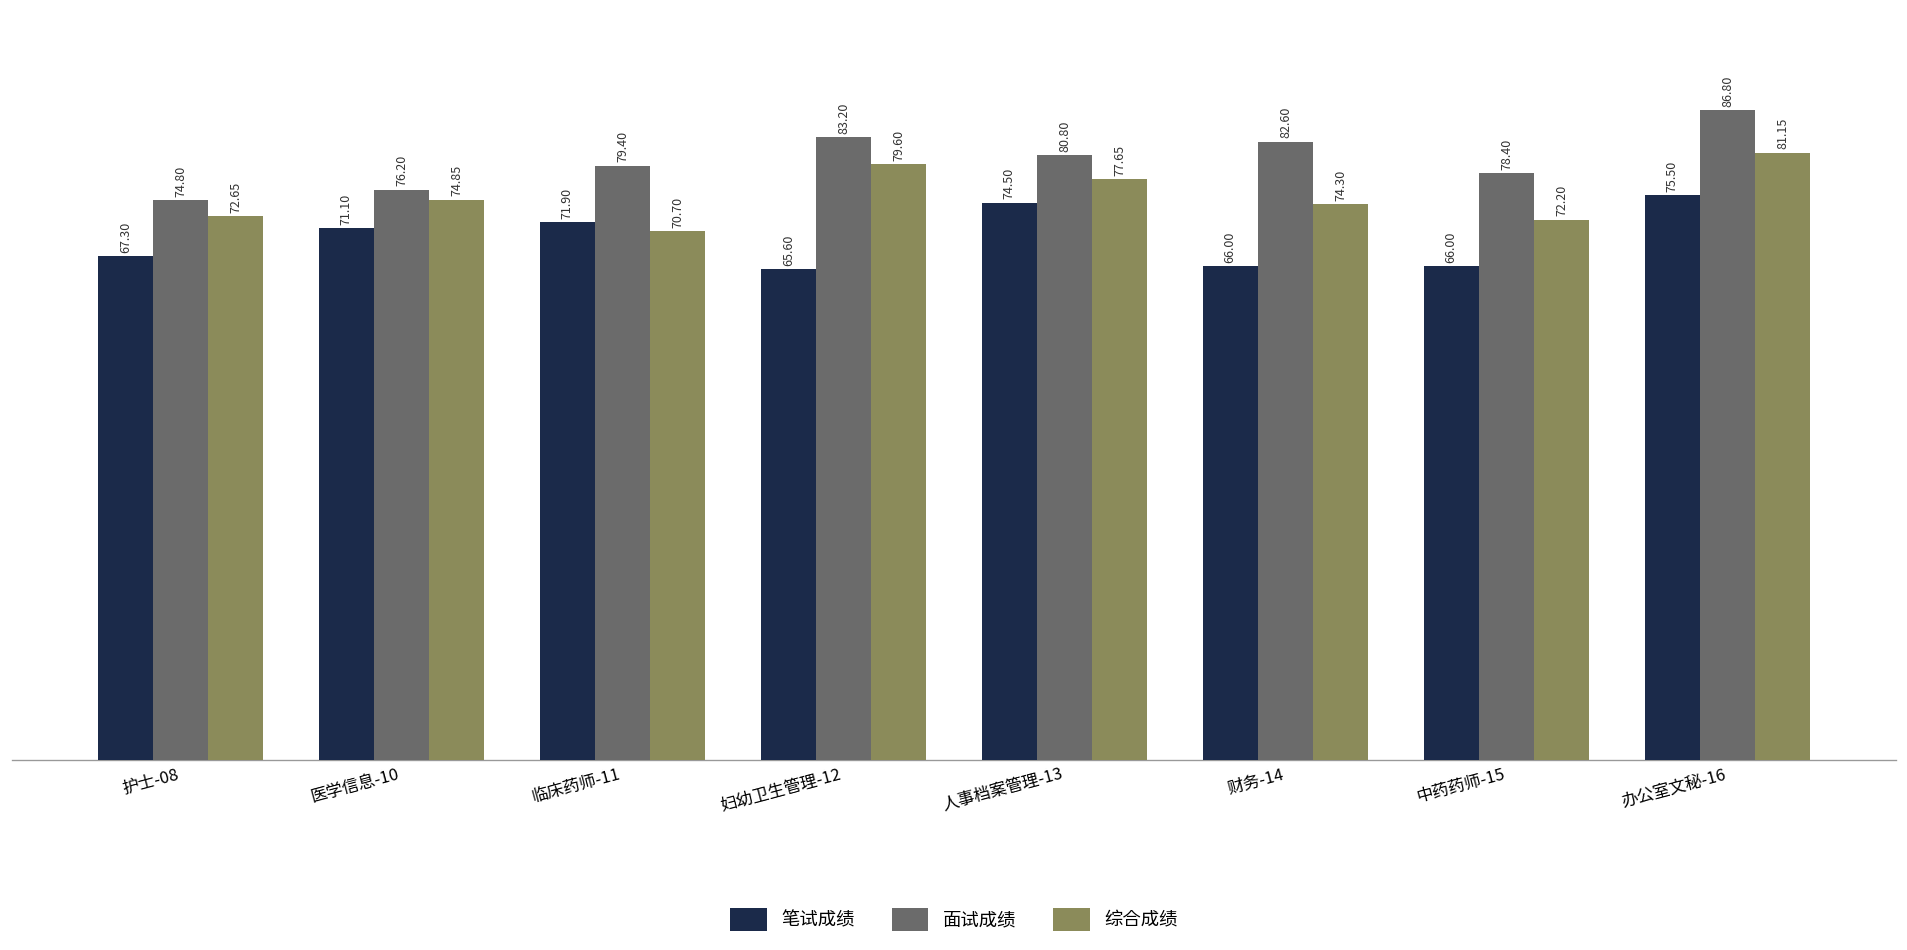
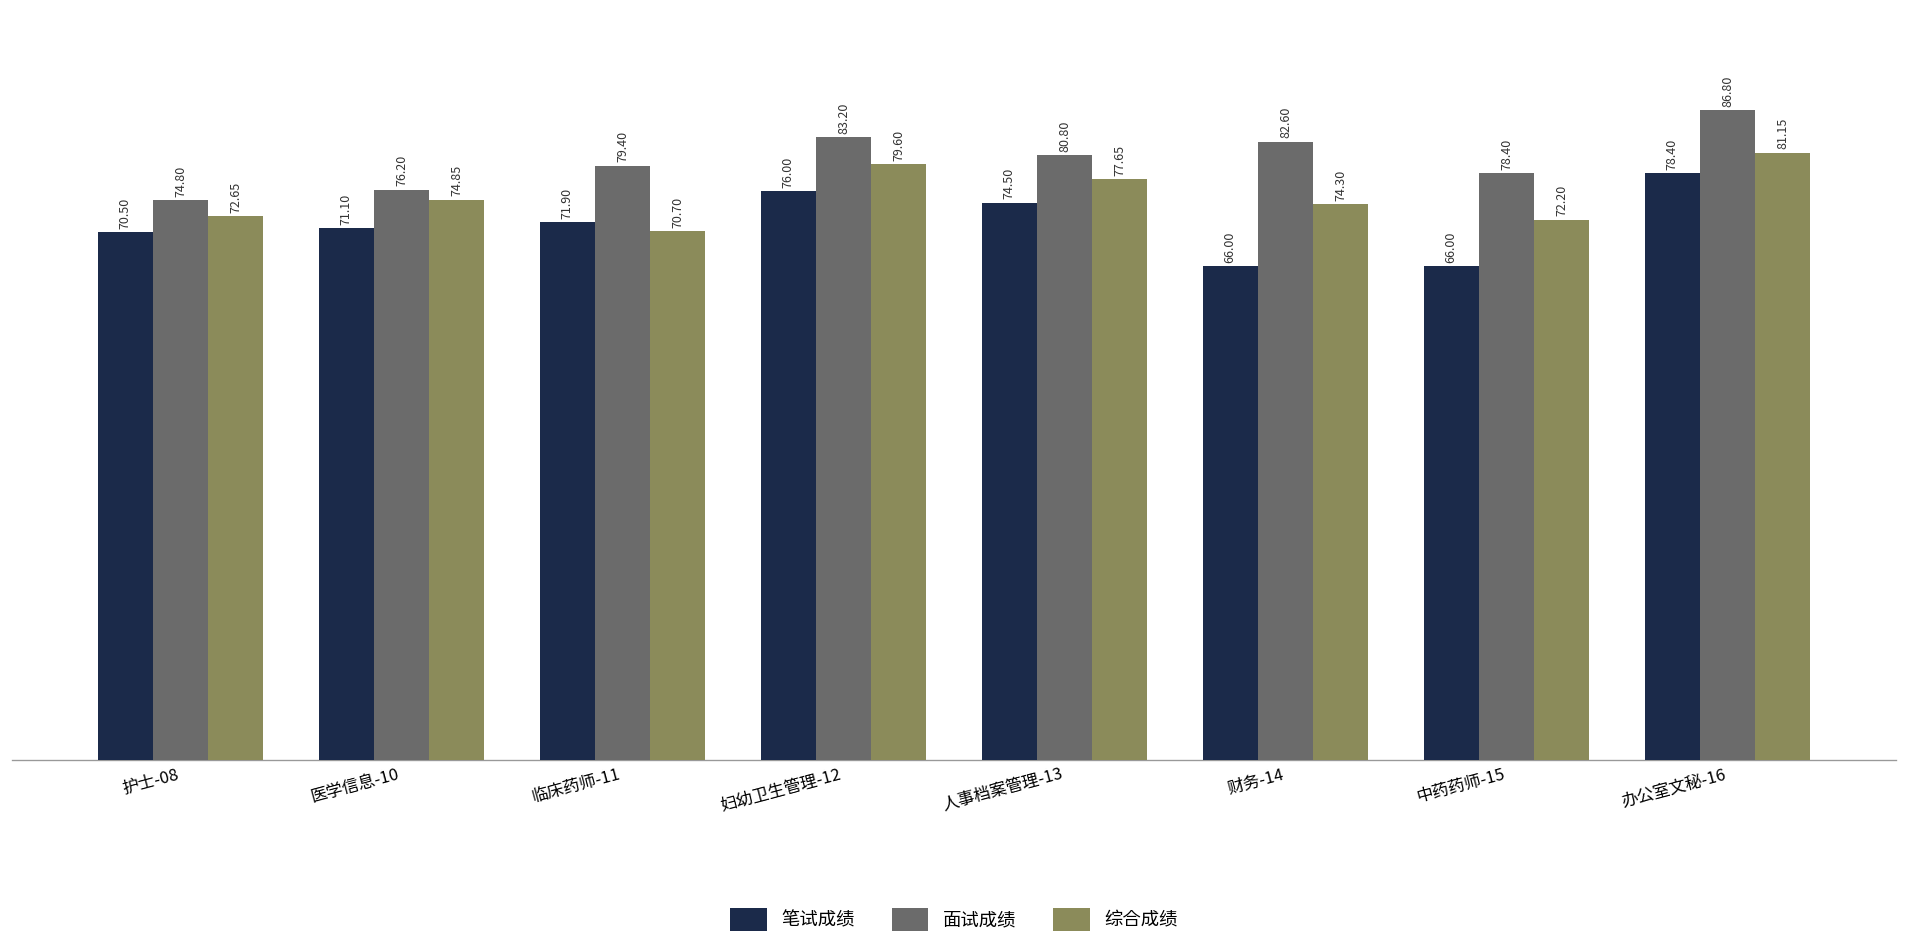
笔试成绩, 护士-08: 67.30 -> 70.50
笔试成绩, 妇幼卫生管理-12: 65.60 -> 76.00
笔试成绩, 办公室文秘-16: 75.50 -> 78.40
